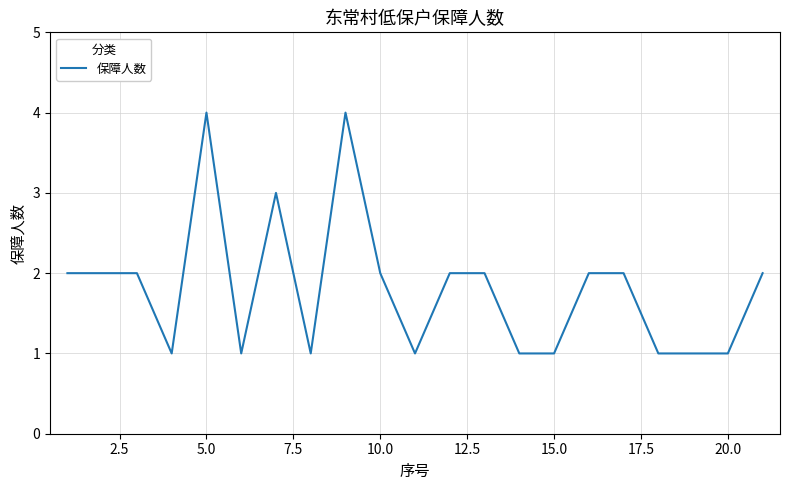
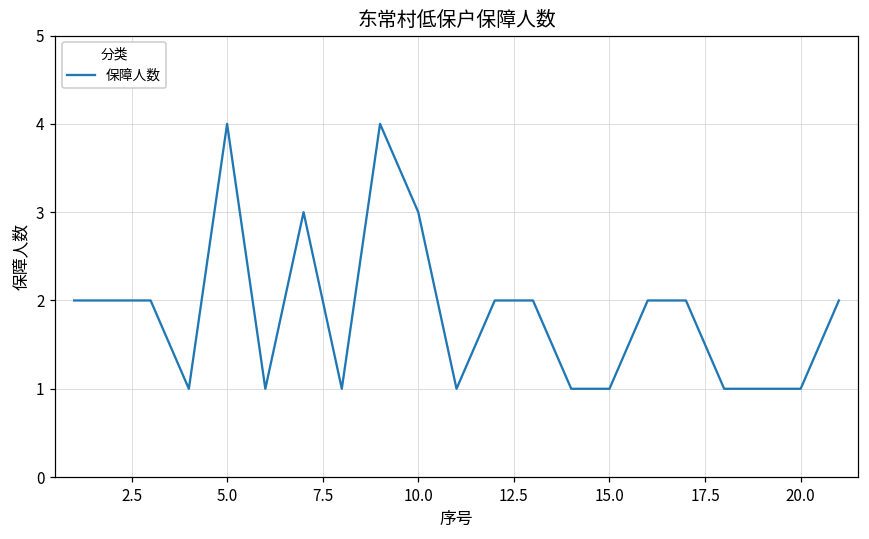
10.0: 2 -> 3
